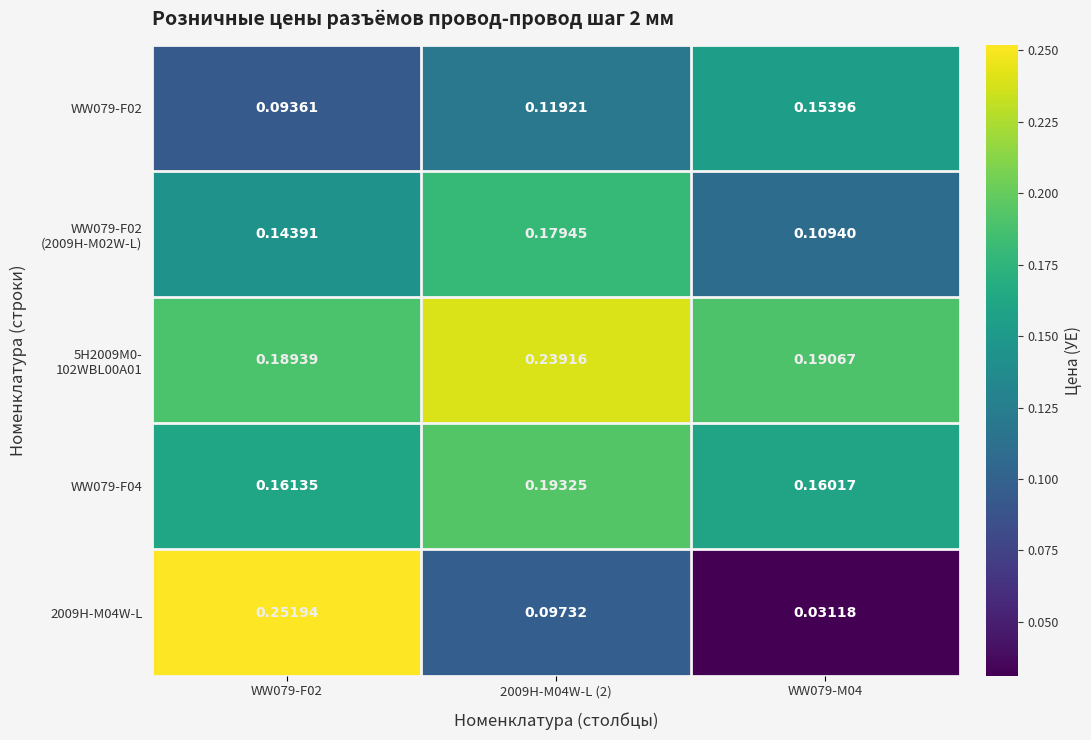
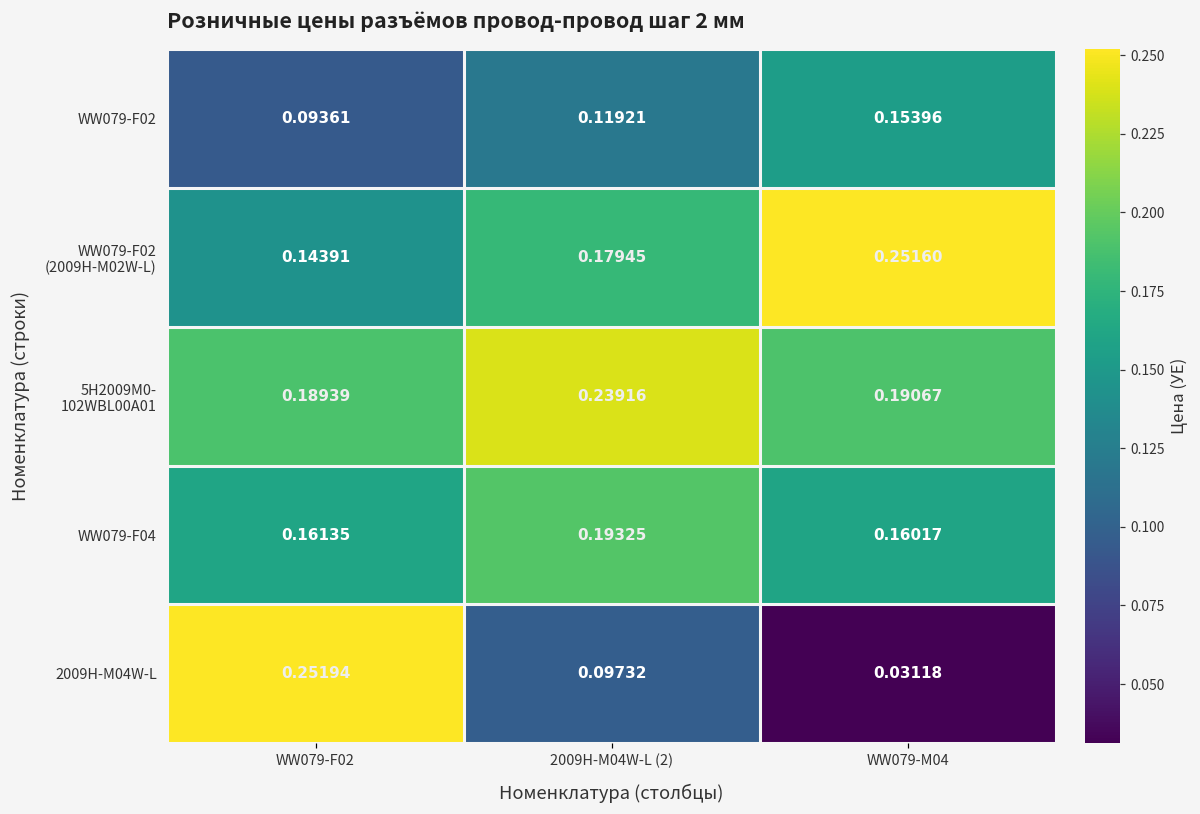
WW079-F02 (2009H-M02W-L), WW079-M04: 0.10940 -> 0.25160
